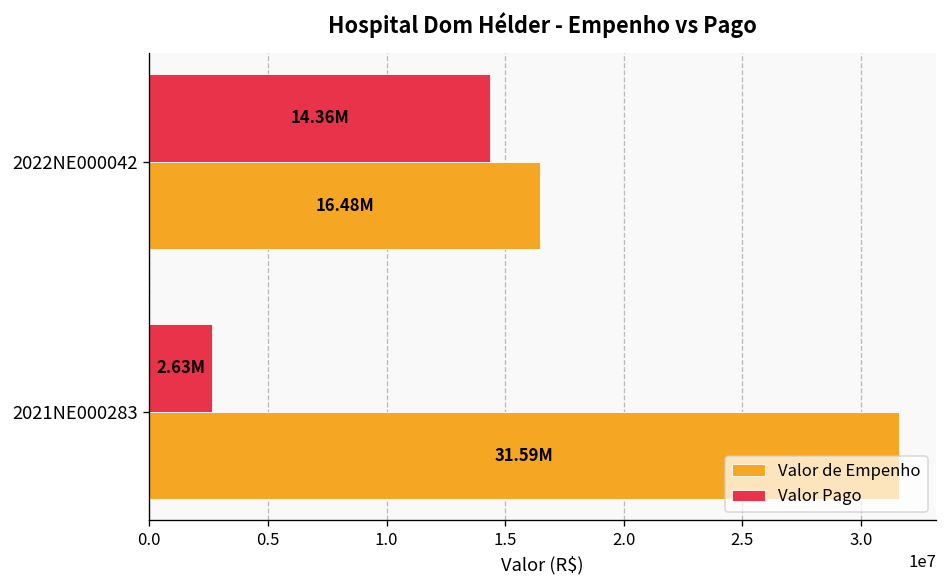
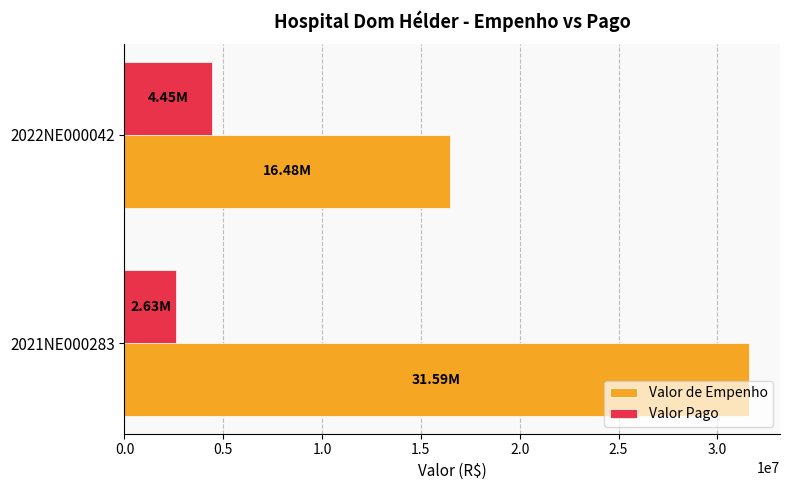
Valor Pago, 2022NE000042: 14.36M -> 4.45M
